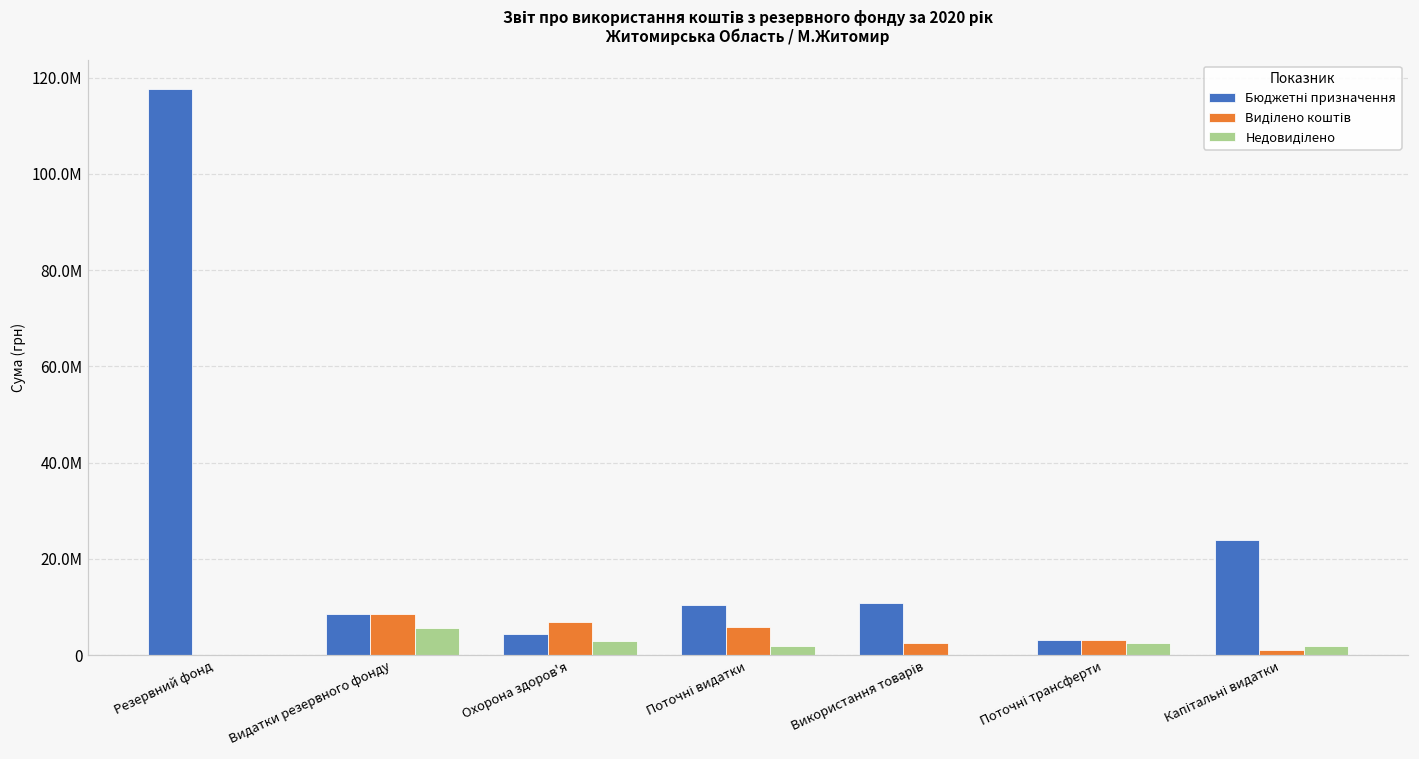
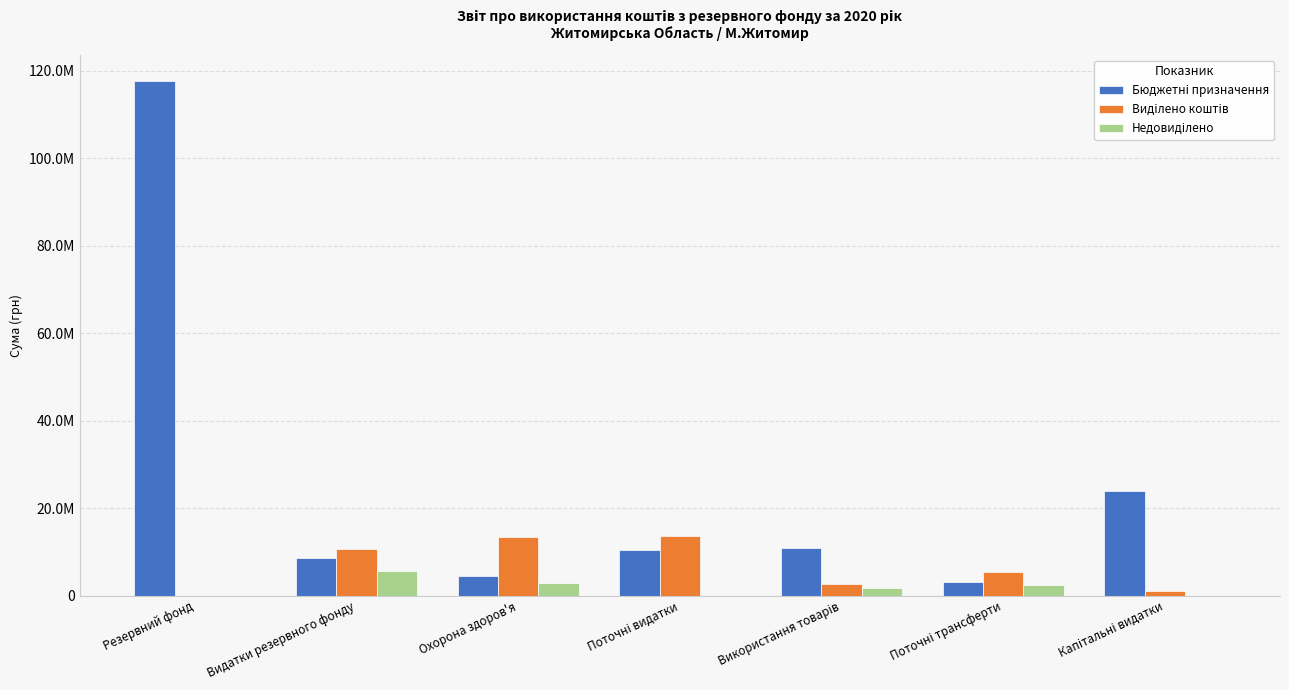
Виділено коштів, Видатки резервного фонду: 8000000 -> 11000000
Виділено коштів, Охорона здоров'я: 7000000 -> 13000000
Виділено коштів, Поточні видатки: 6000000 -> 14000000
Недовиділено, Поточні видатки: 2000000 -> 0
Недовиділено, Використання товарів: 0 -> 2000000
Виділено коштів, Поточні трансферти: 3000000 -> 5000000
Недовиділено, Капітальні видатки: 2000000 -> 0
